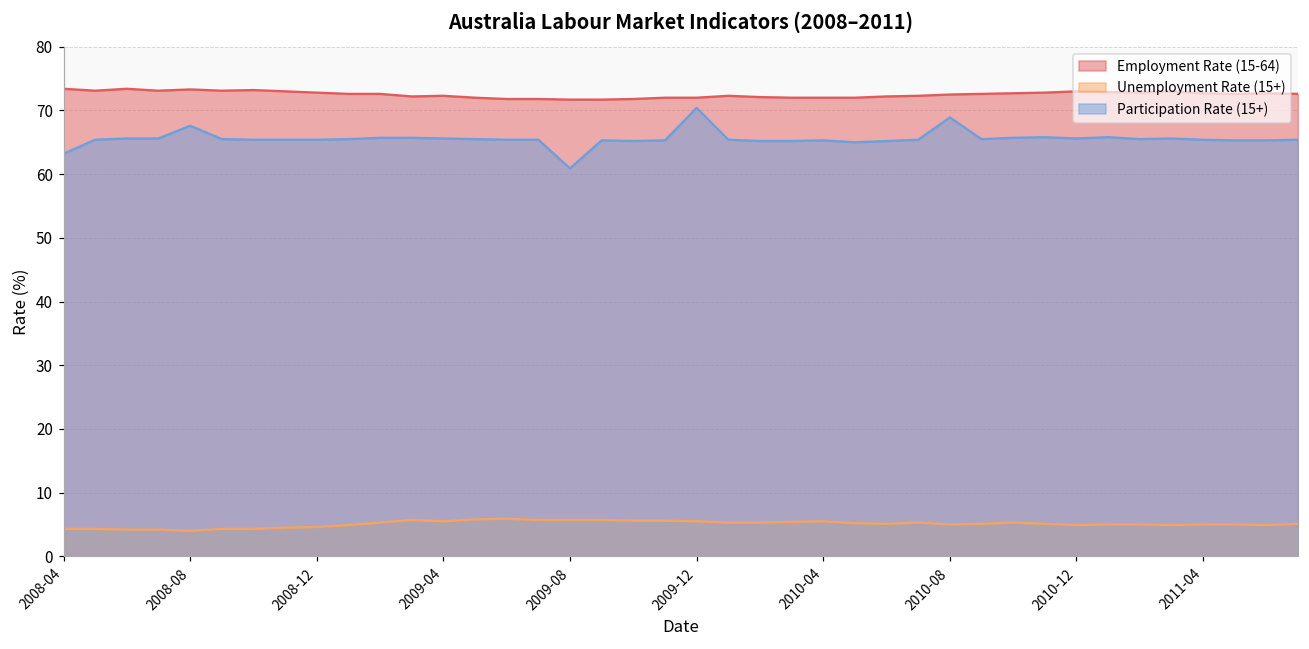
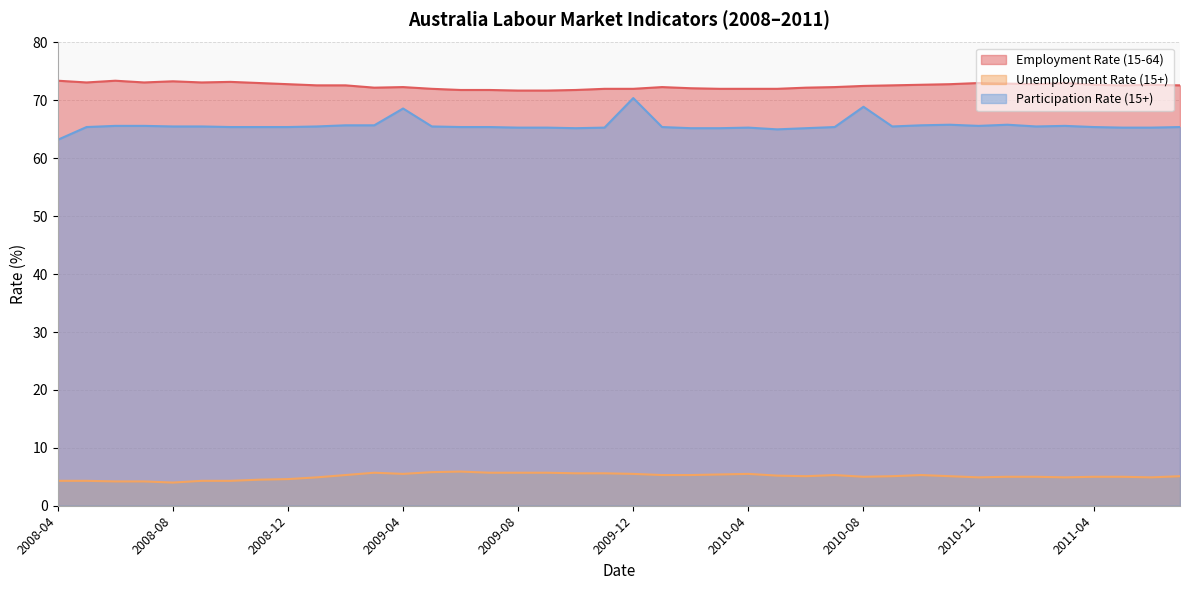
Participation Rate (15+), 2008-08: 68 -> 66
Participation Rate (15+), 2009-04: 66 -> 69
Participation Rate (15+), 2009-08: 61 -> 65
